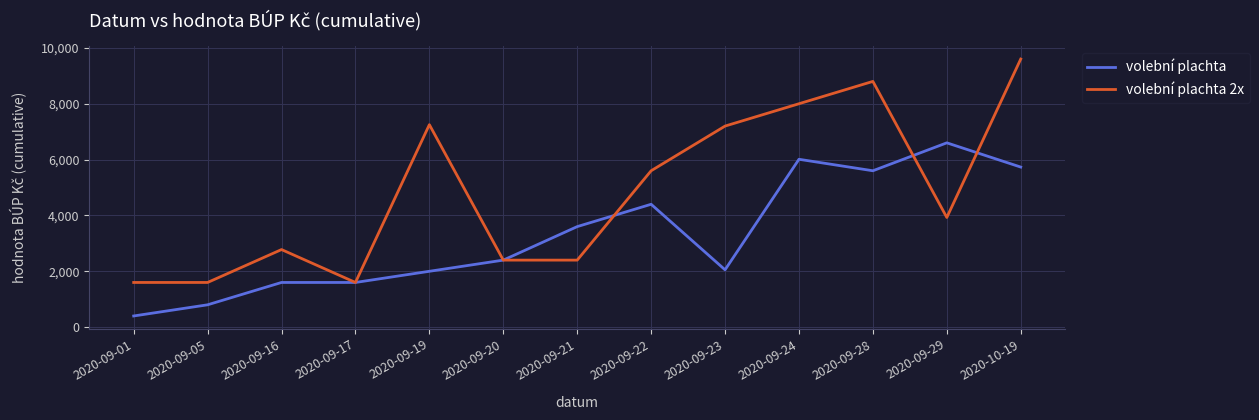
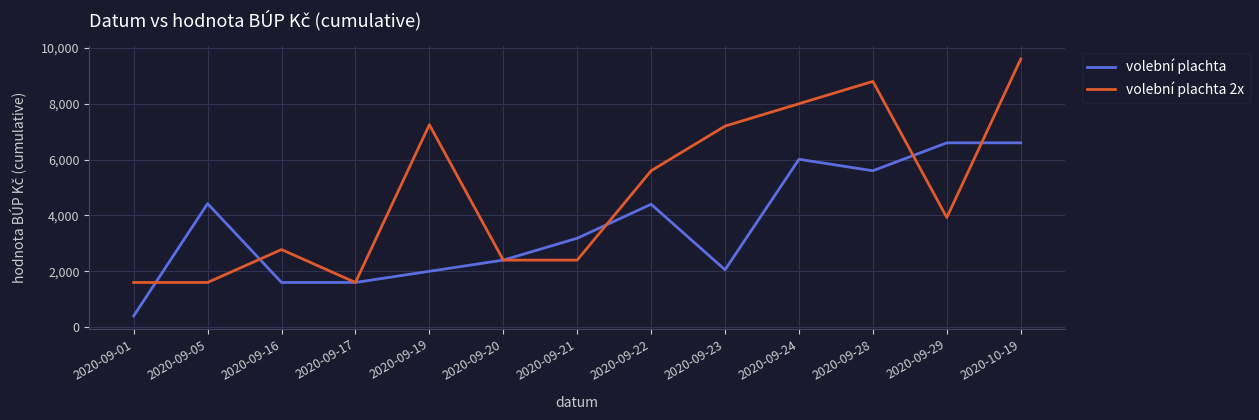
volební plachta, 2020-09-05: 800 -> 4,400
volební plachta, 2020-09-21: 3,600 -> 3,200
volební plachta, 2020-10-19: 5,700 -> 6,600
